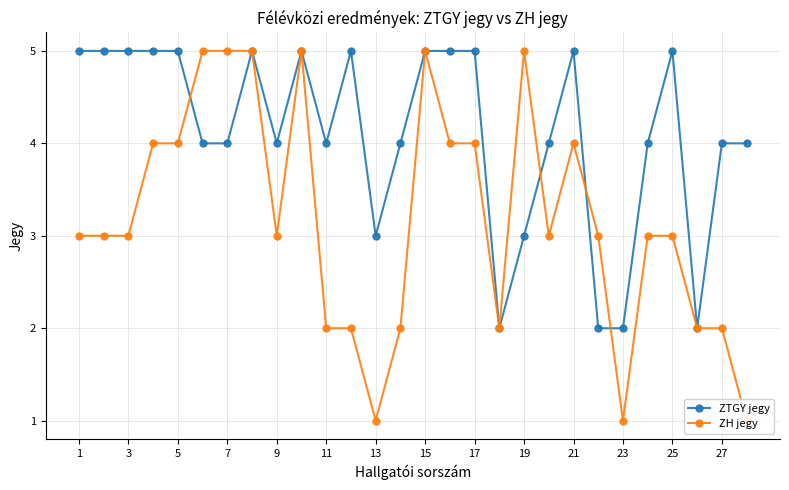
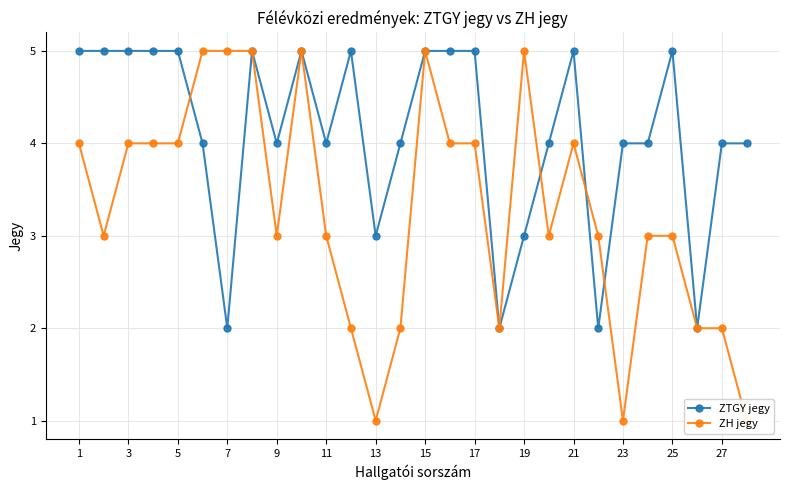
ZH jegy, 1: 3 -> 4
ZH jegy, 3: 3 -> 4
ZTGY jegy, 7: 4 -> 2
ZH jegy, 11: 2 -> 3
ZTGY jegy, 23: 2 -> 4
